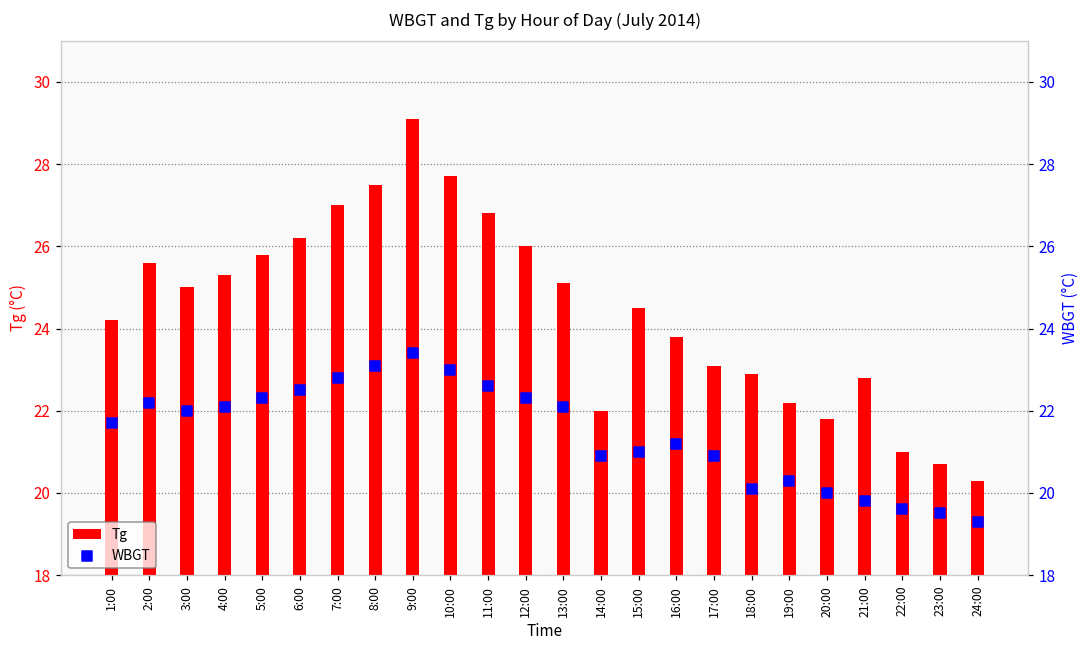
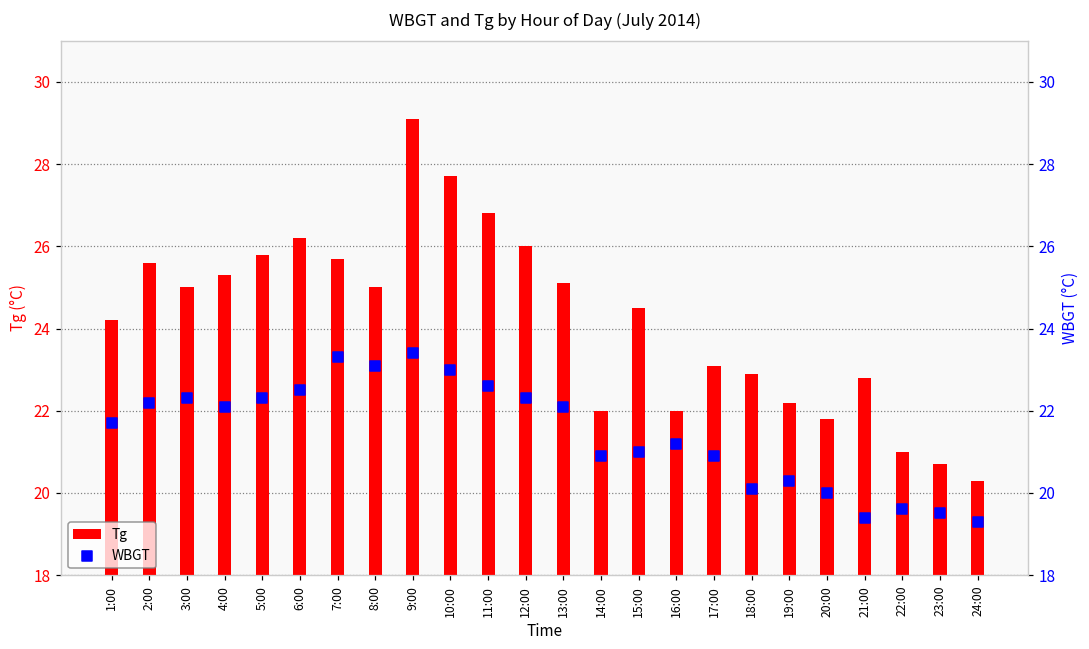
Tg, 7:00: 27.0 -> 25.7
Tg, 8:00: 27.5 -> 25.0
Tg, 16:00: 23.8 -> 22.0
WBGT, 3:00: 22.0 -> 22.3
WBGT, 7:00: 22.8 -> 23.3
WBGT, 21:00: 19.8 -> 19.4
